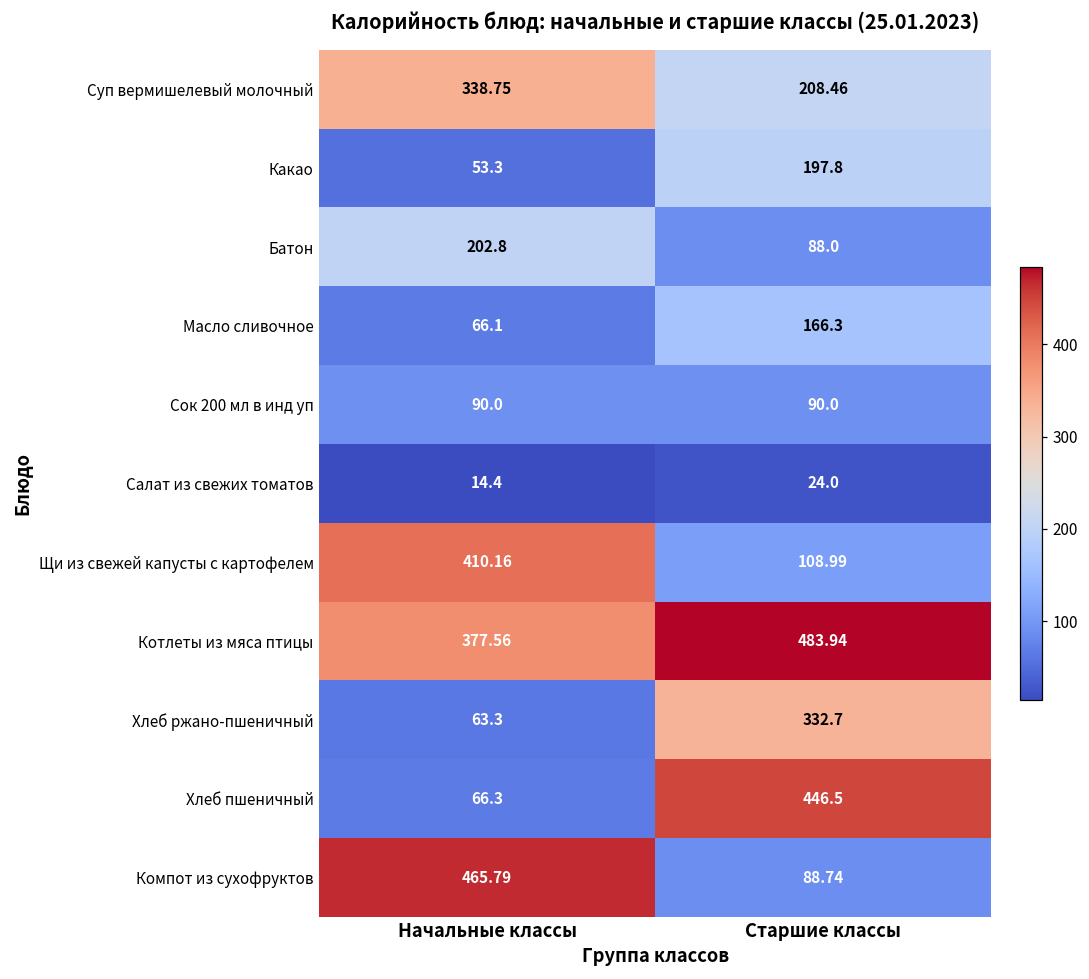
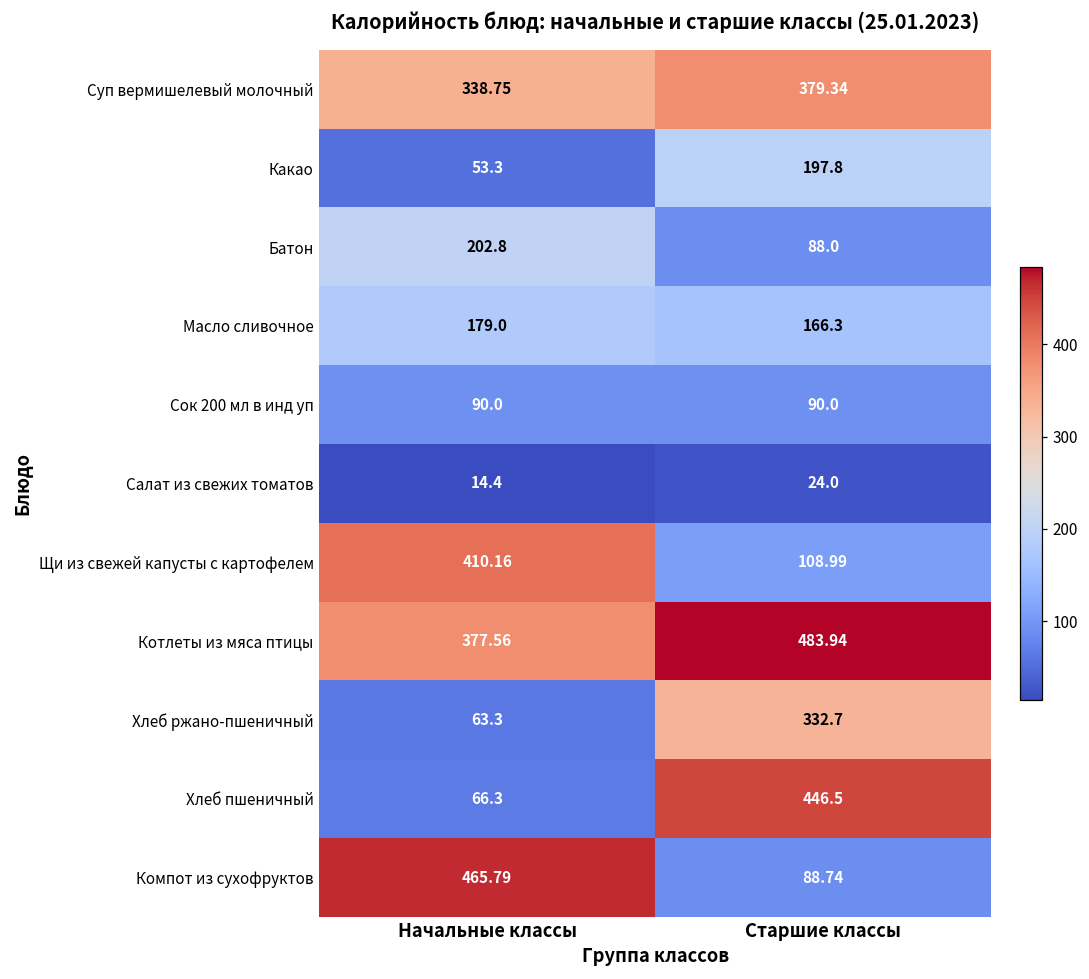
Суп вермишелевый молочный, Старшие классы: 208.46 -> 379.34
Масло сливочное, Начальные классы: 66.1 -> 179.0
